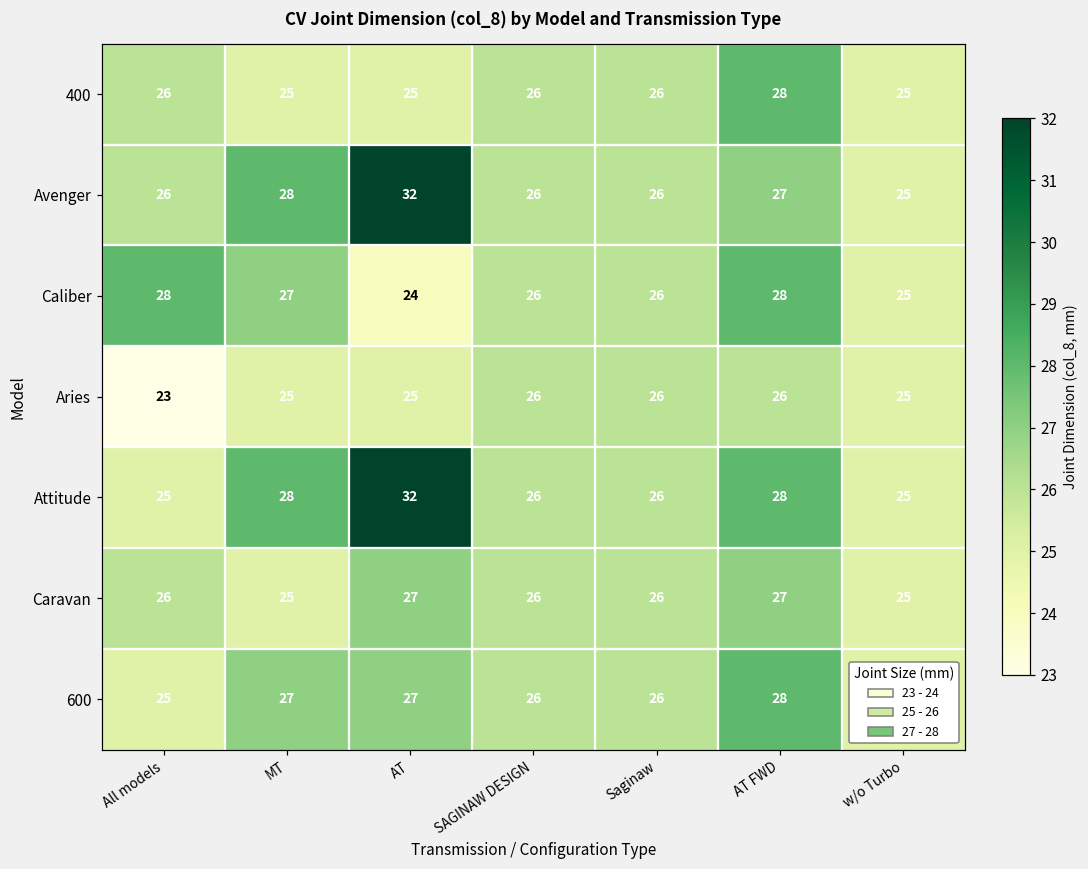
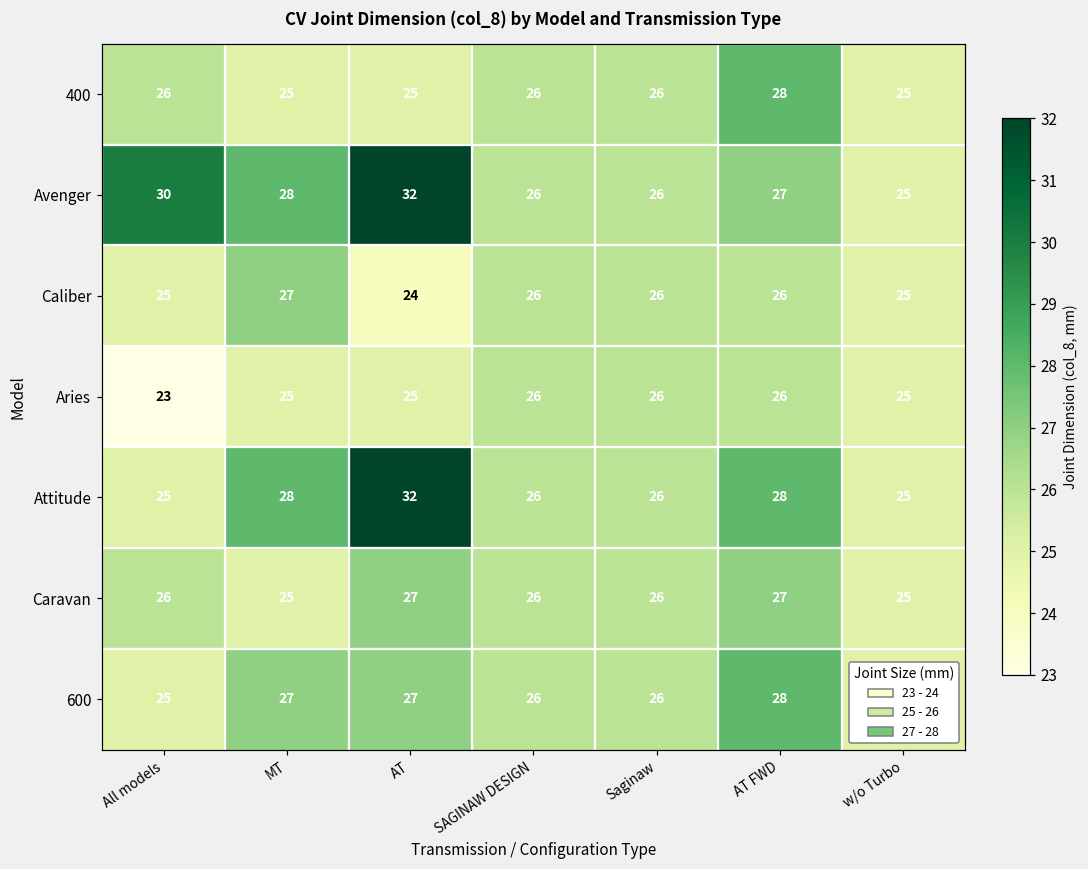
Avenger, All models: 26 -> 30
Caliber, All models: 28 -> 25
Caliber, AT FWD: 28 -> 26
